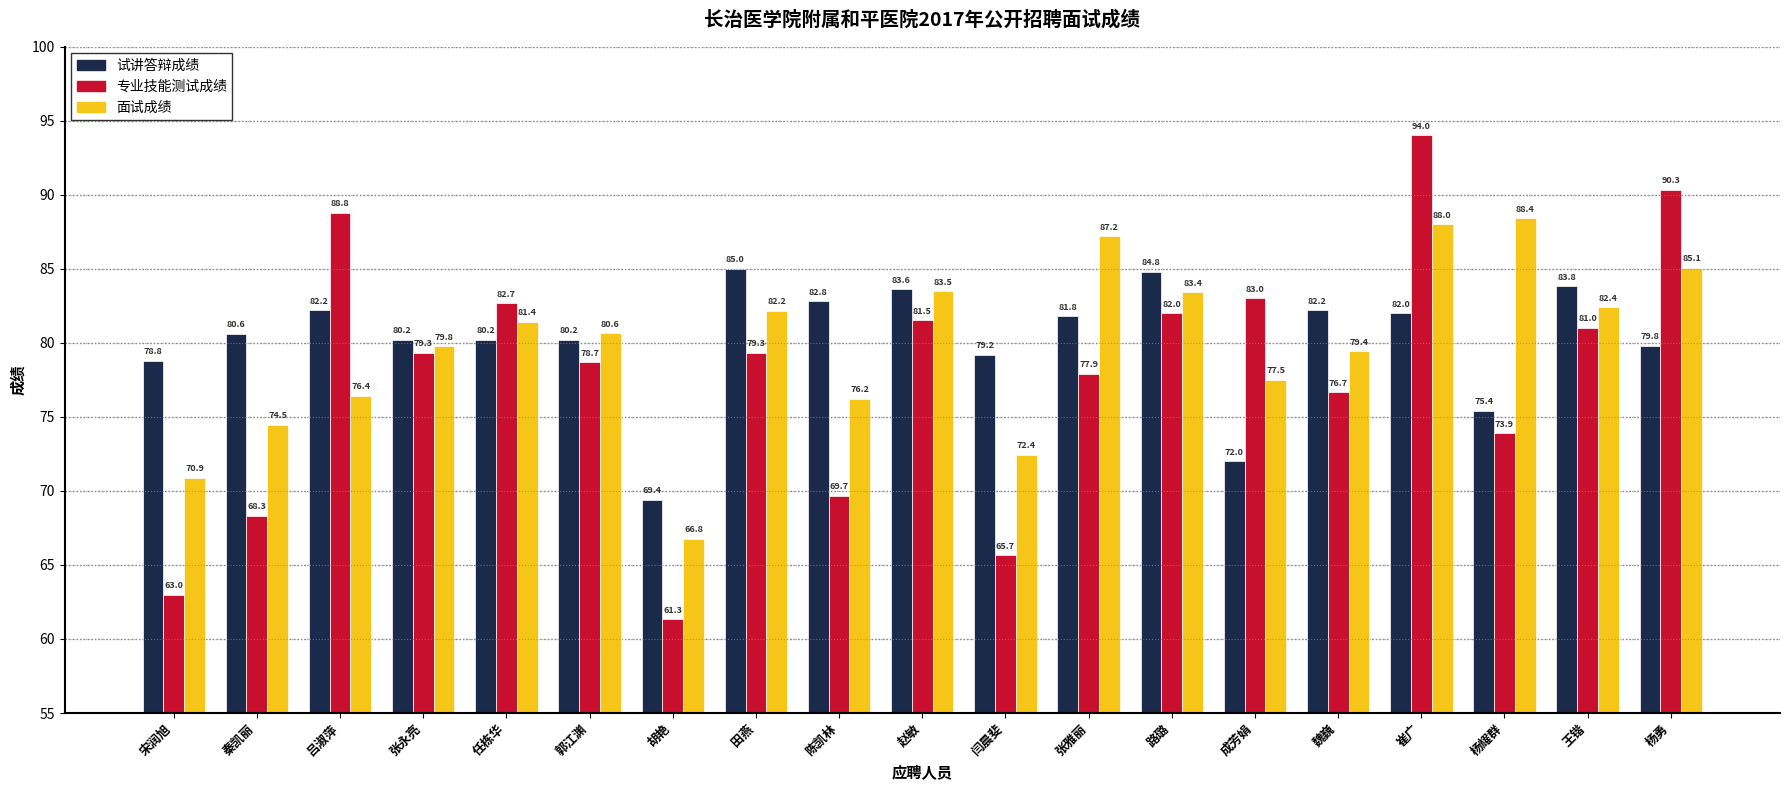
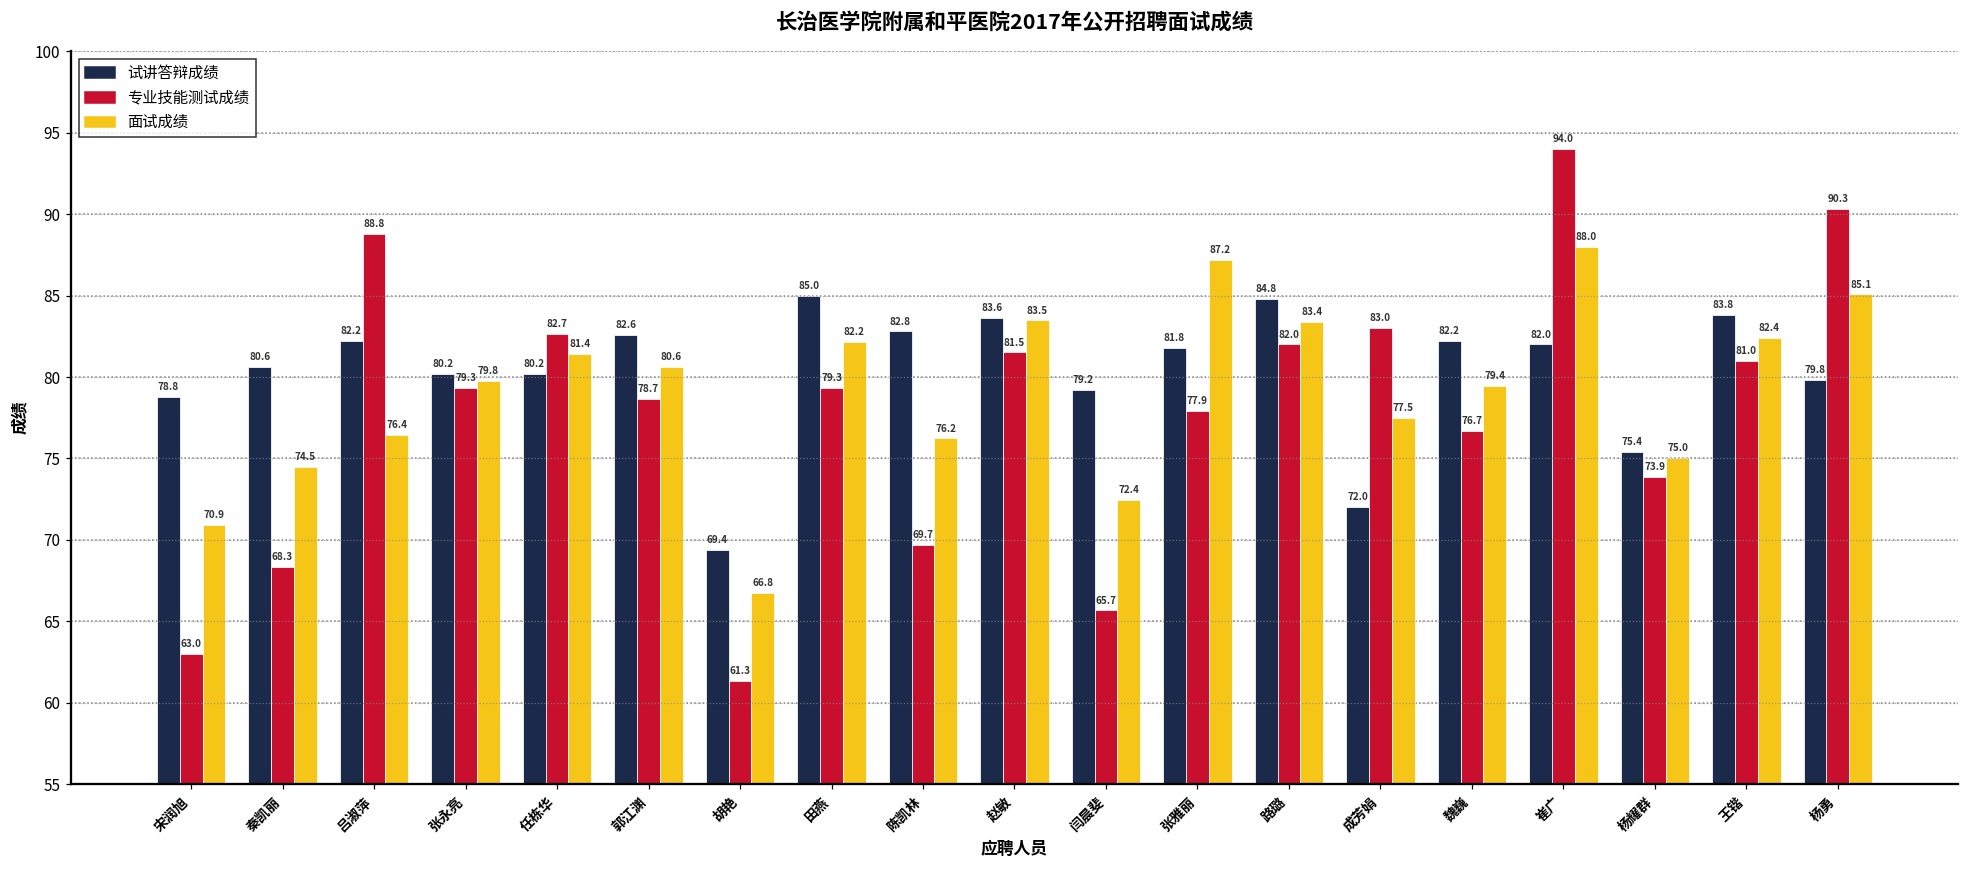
试讲答辩成绩, 郭江渊: 80.2 -> 82.6
面试成绩, 杨耀群: 88.4 -> 75.0
